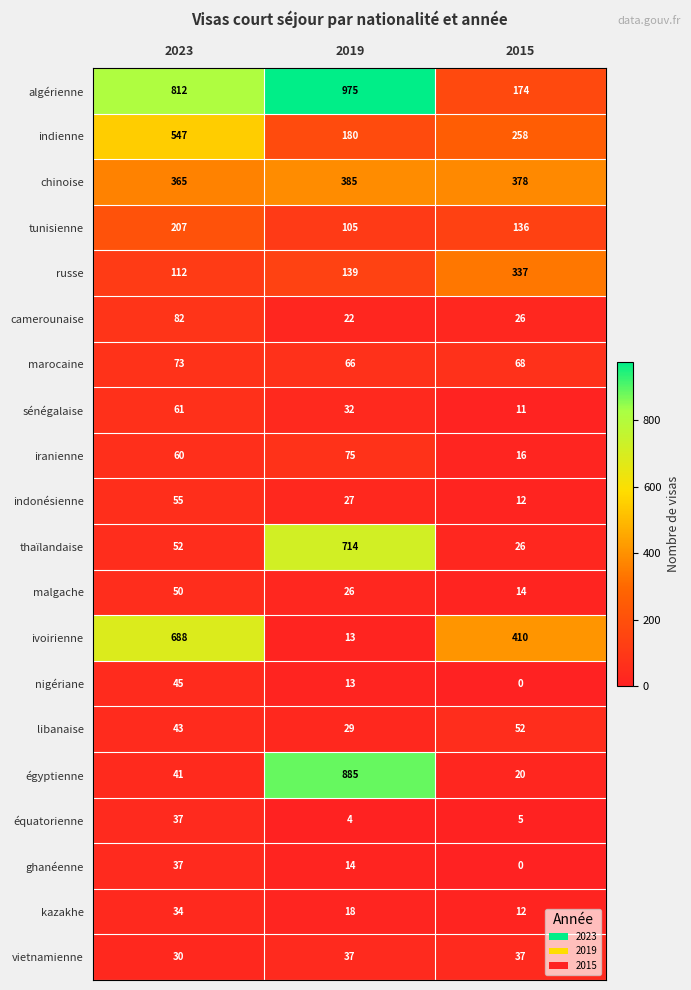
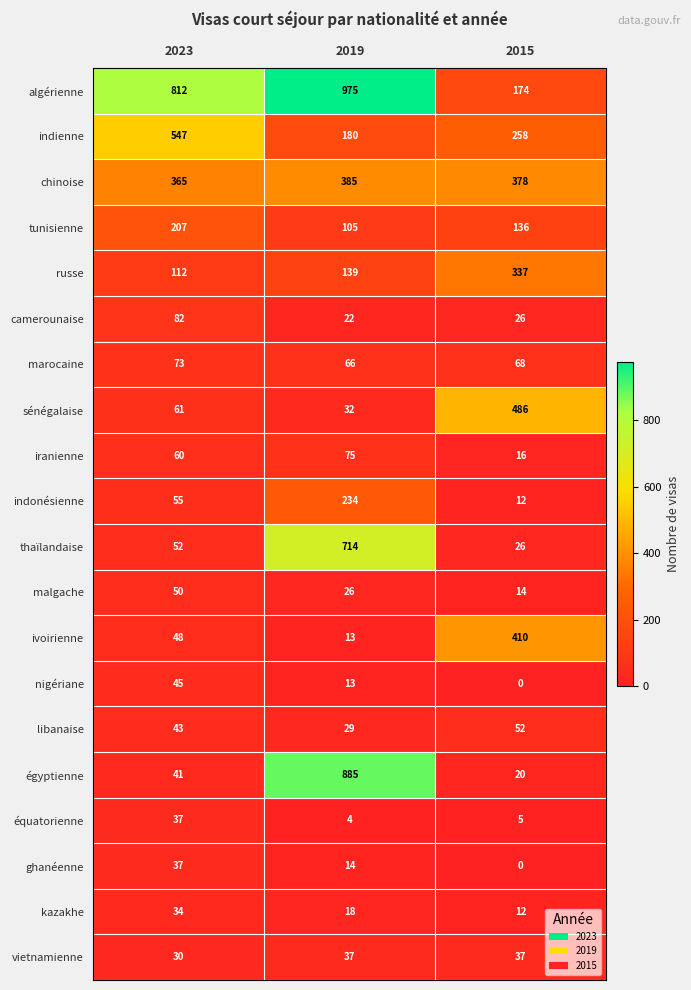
sénégalaise, 2015: 11 -> 486
indonésienne, 2019: 27 -> 234
ivoirienne, 2023: 688 -> 48
